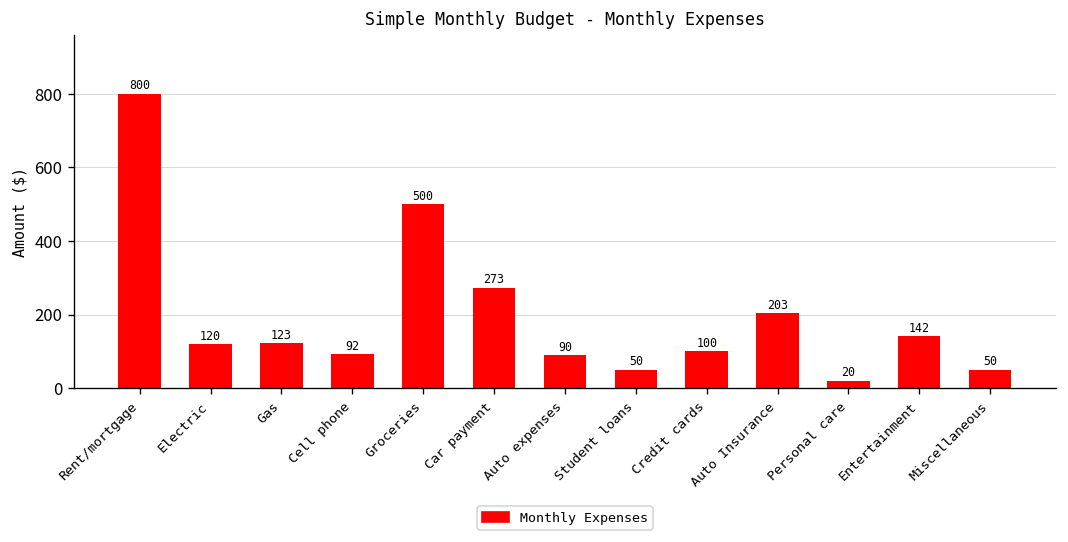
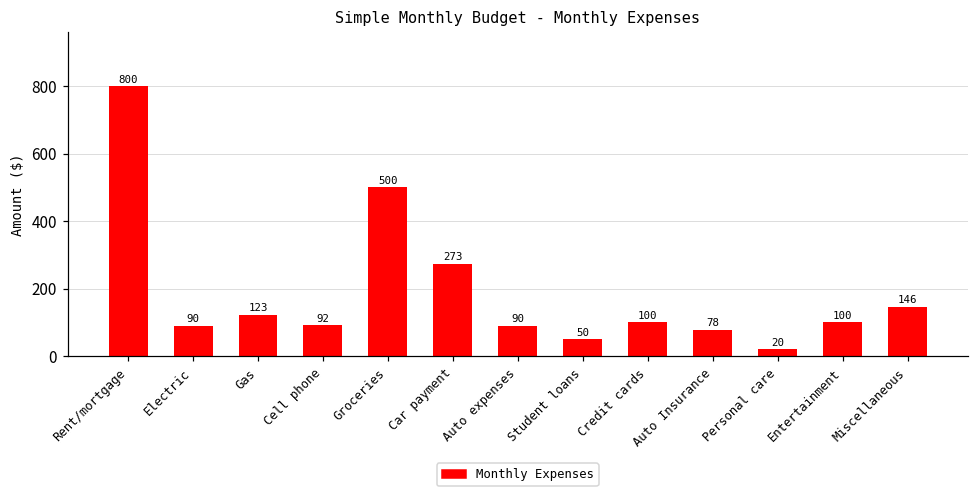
Electric: 120 -> 90
Auto Insurance: 203 -> 78
Entertainment: 142 -> 100
Miscellaneous: 50 -> 146
